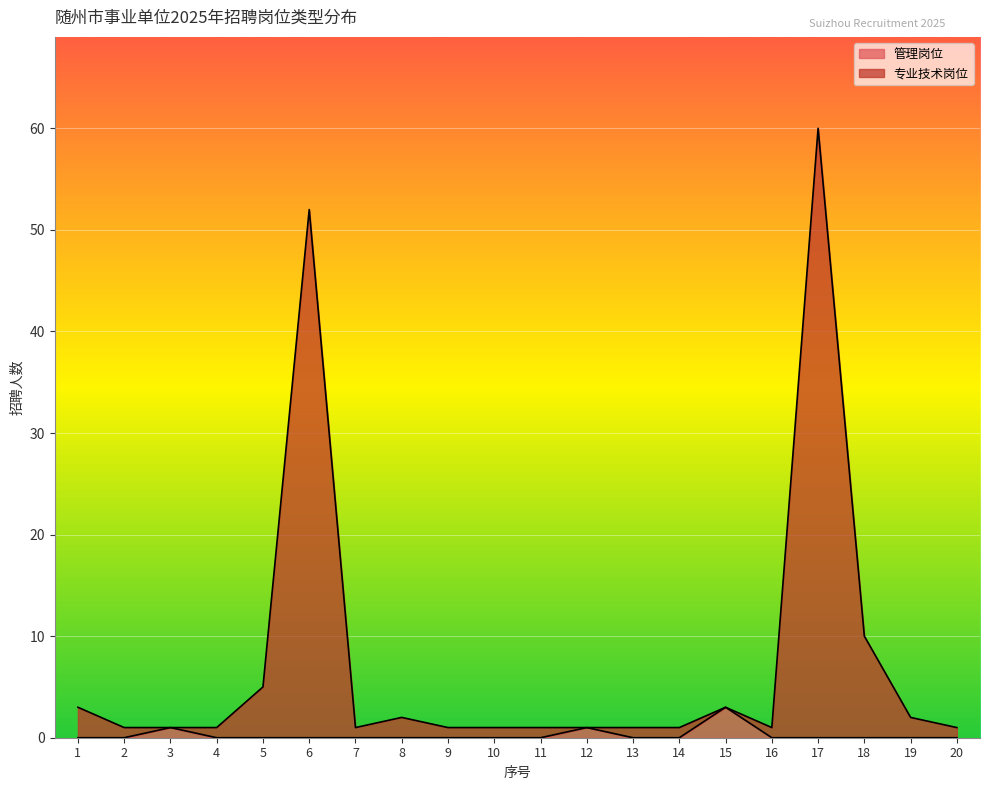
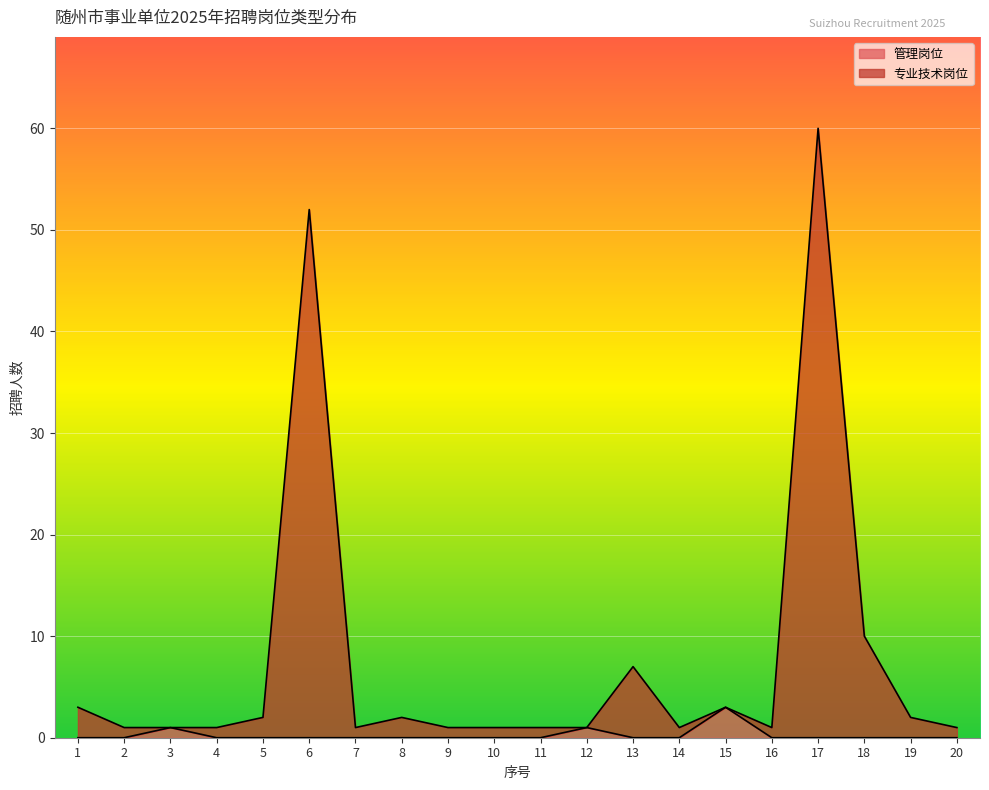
专业技术岗位, 5: 5 -> 2
专业技术岗位, 13: 1 -> 7
